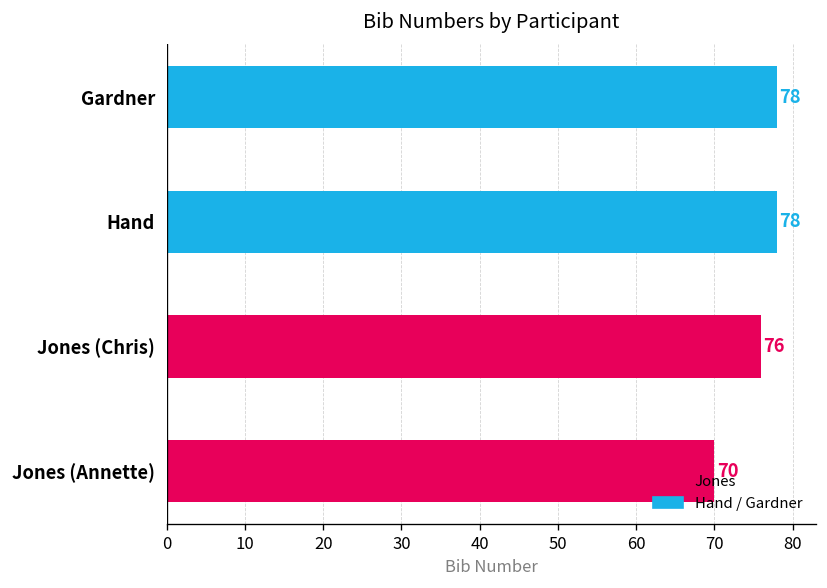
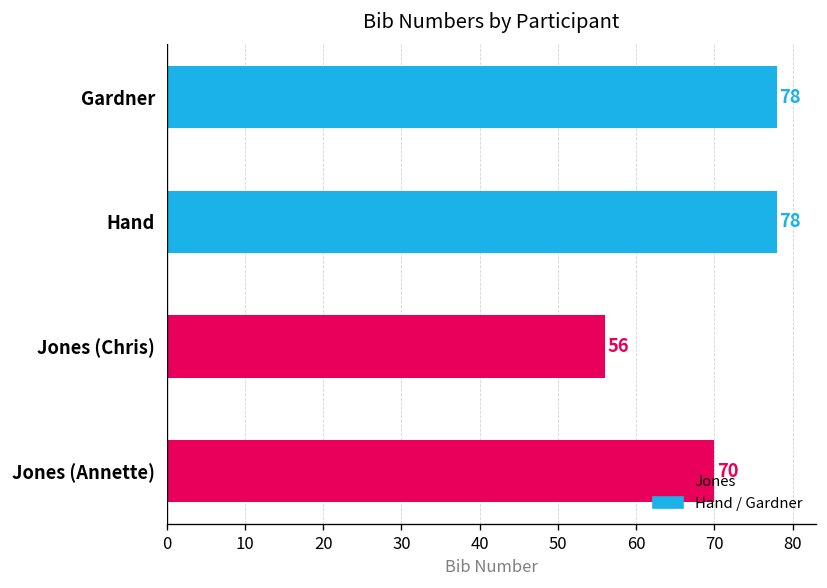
Jones (Chris): 76 -> 56
